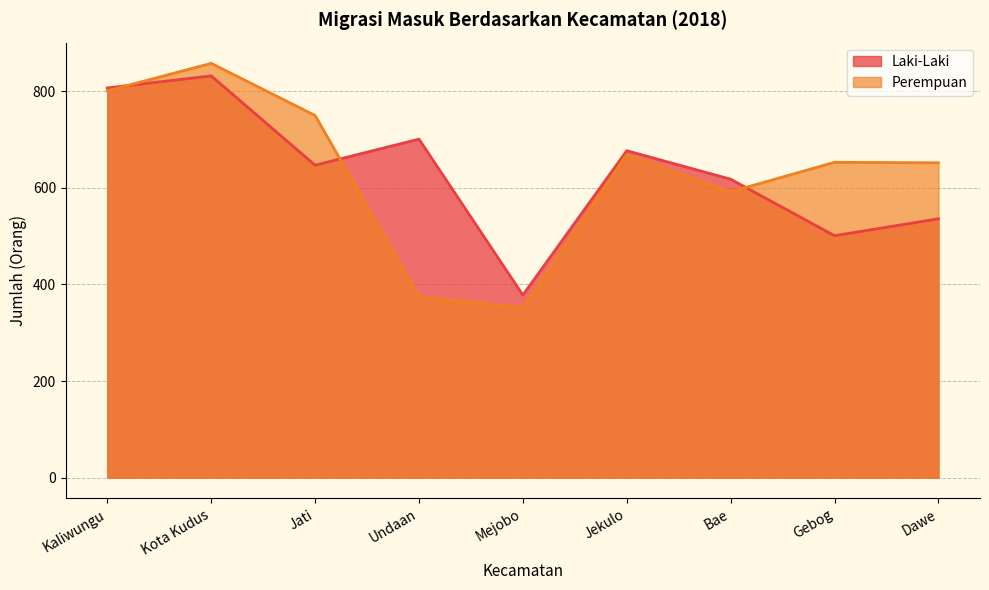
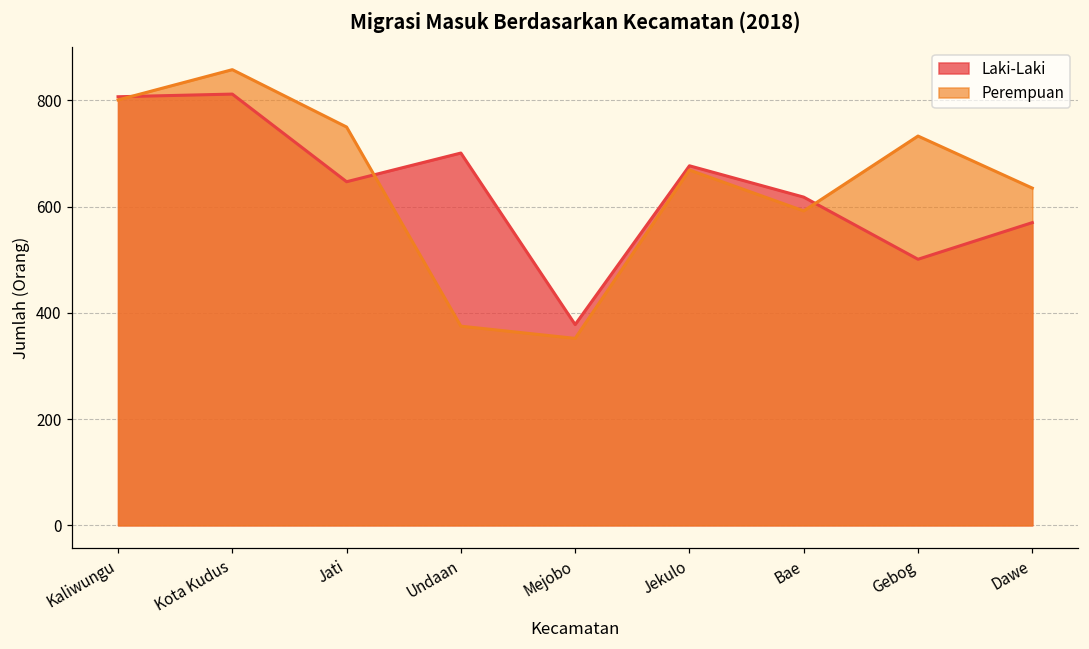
Laki-Laki, Kota Kudus: 830 -> 810
Perempuan, Gebog: 650 -> 730
Laki-Laki, Dawe: 540 -> 570
Perempuan, Dawe: 650 -> 640
